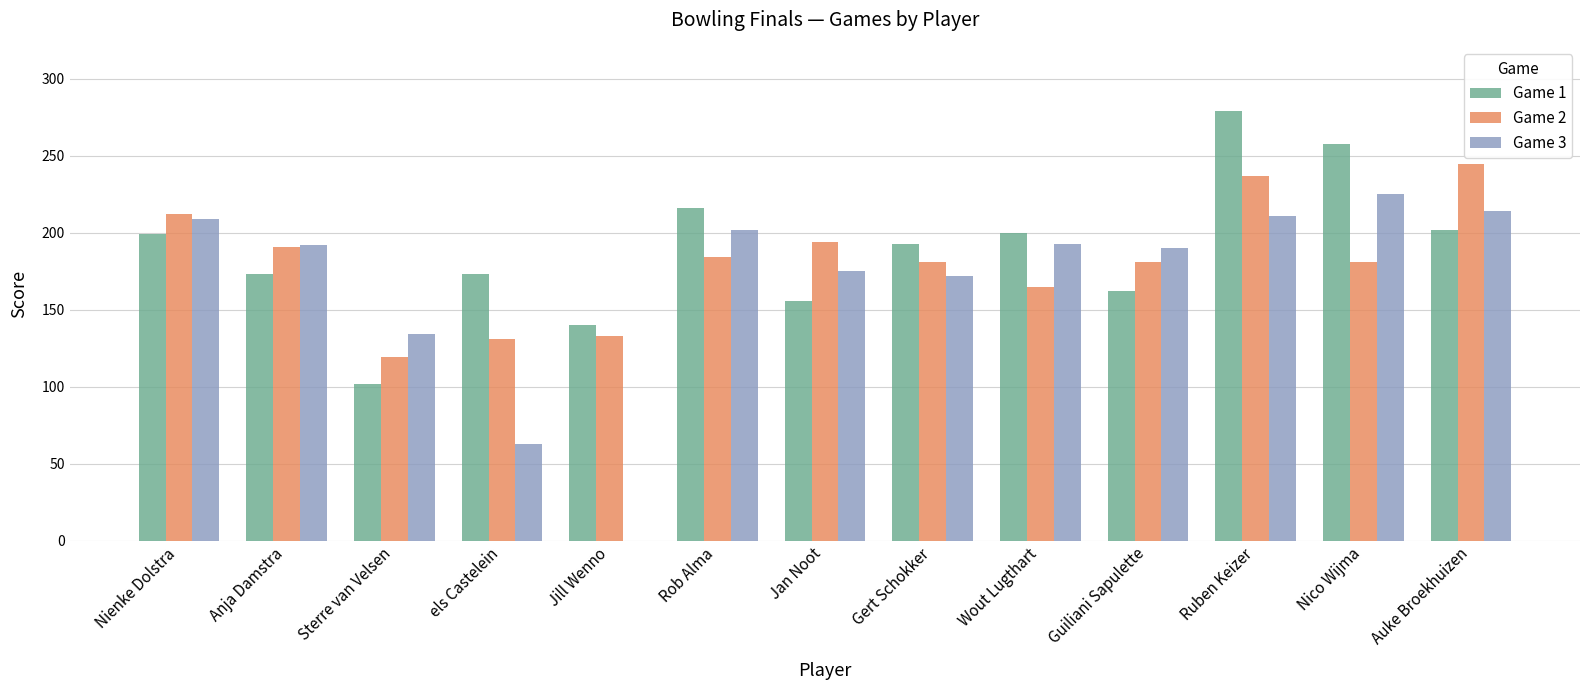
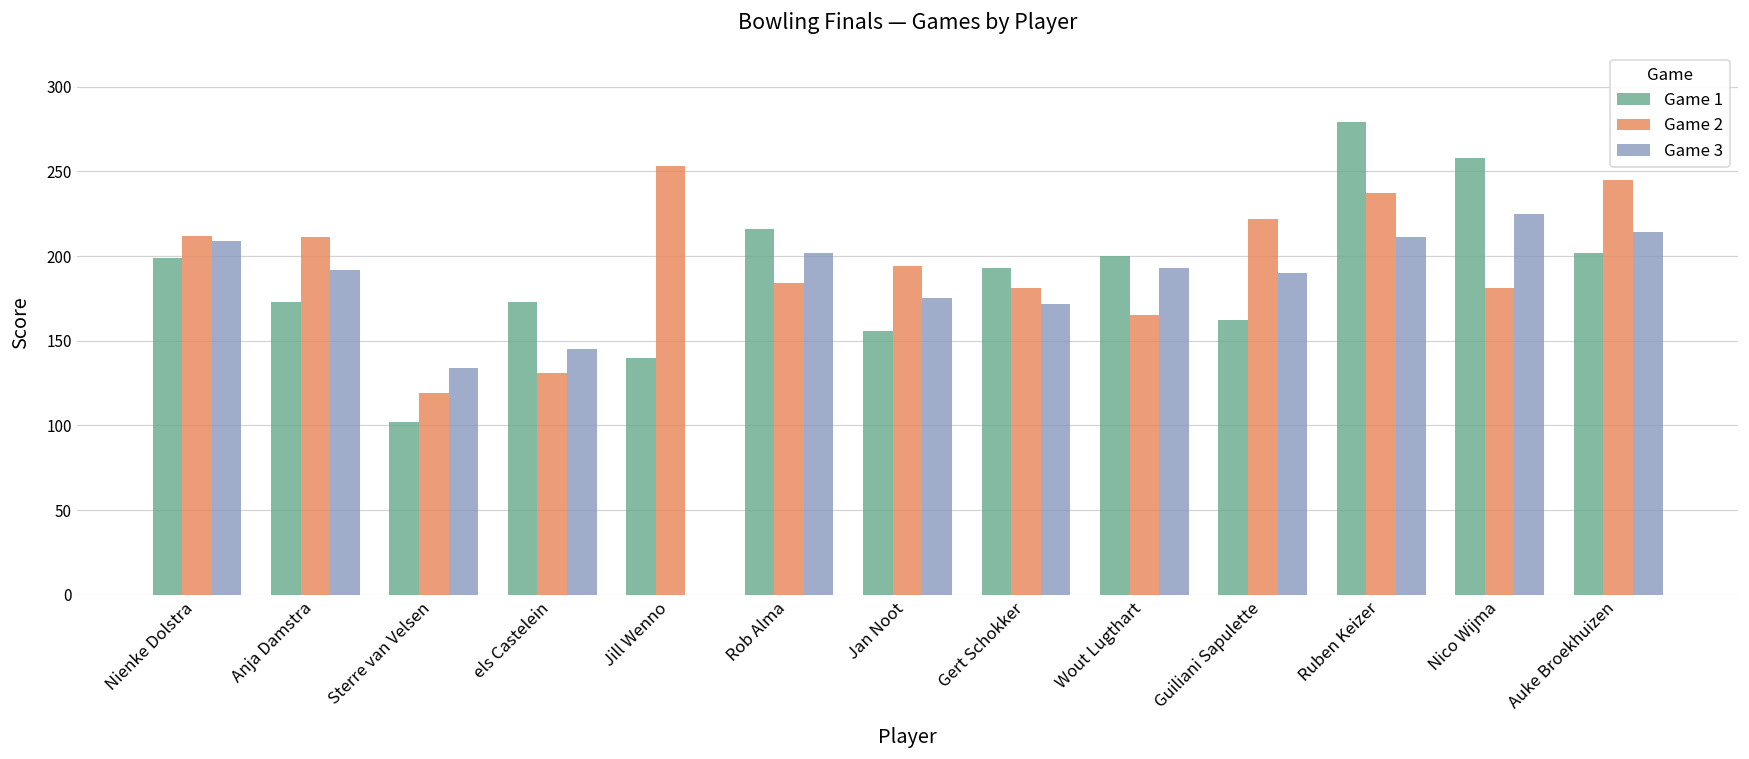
Game 2, Anja Damstra: 191 -> 211
Game 3, els Castelein: 63 -> 145
Game 2, Jill Wenno: 133 -> 253
Game 2, Guiliani Sapulette: 181 -> 222
